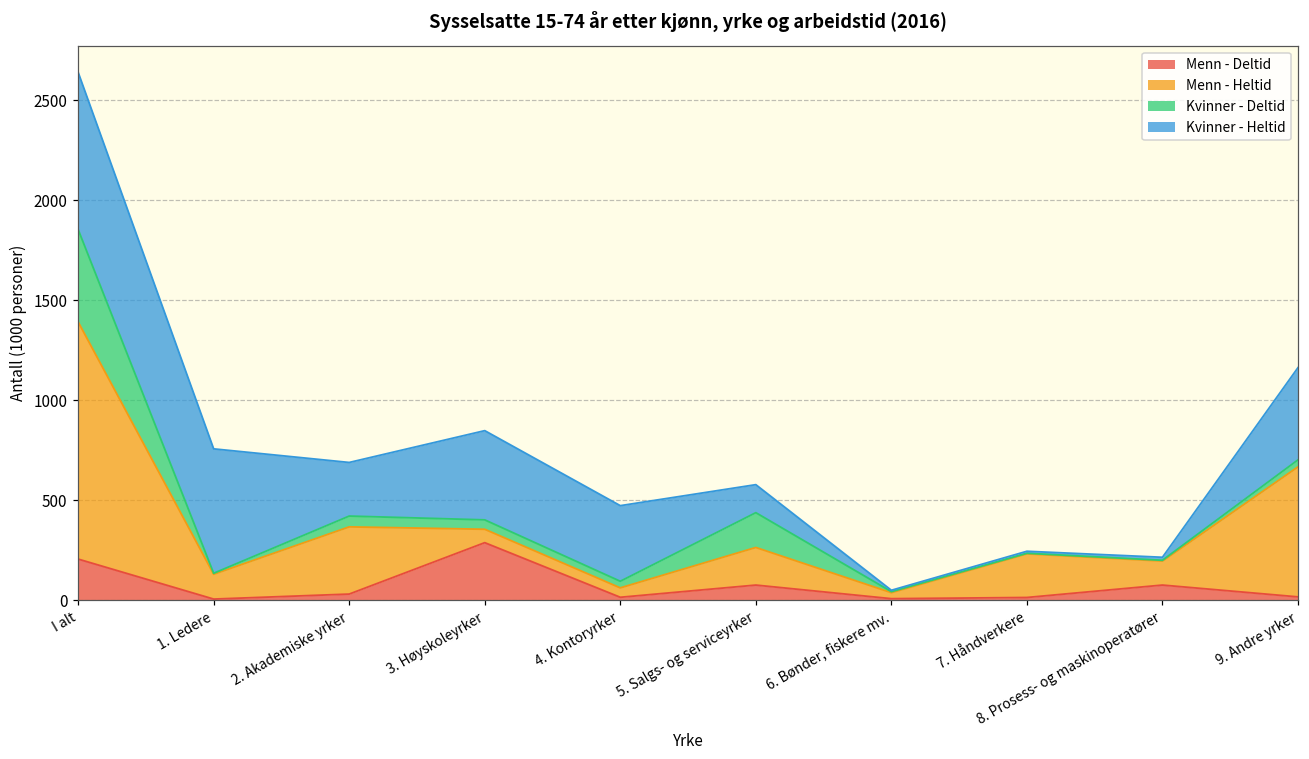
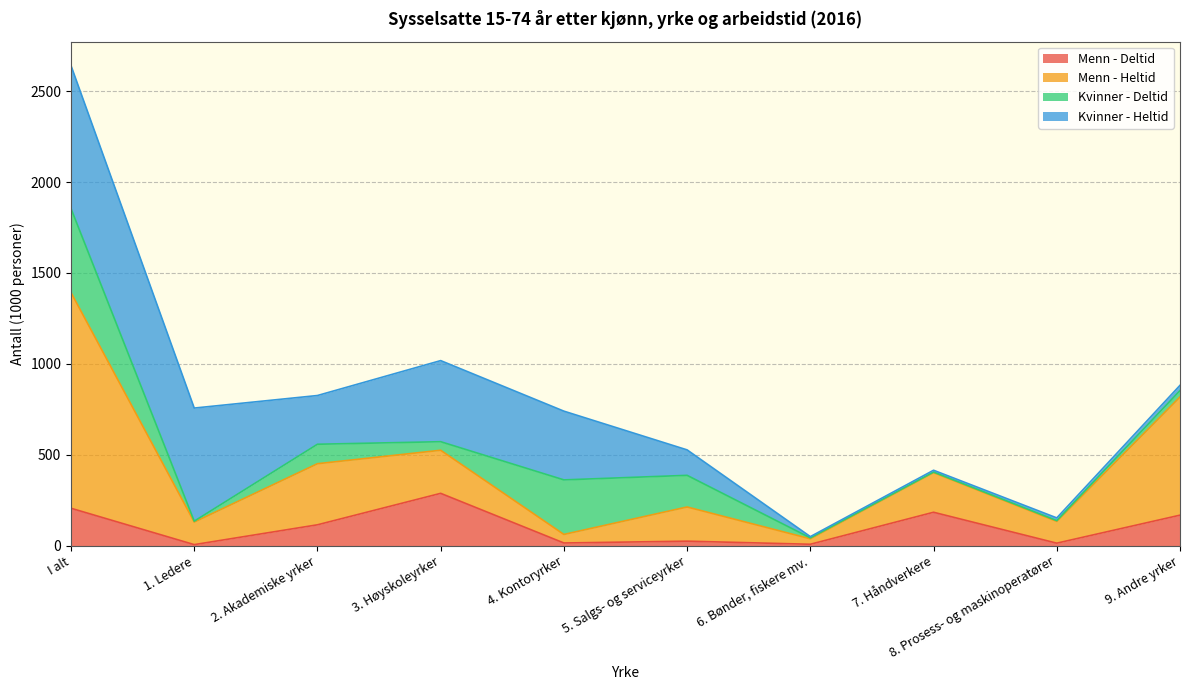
Menn - Deltid, 2. Akademiske yrker: 30 -> 120
Kvinner - Deltid, 2. Akademiske yrker: 50 -> 110
Menn - Heltid, 3. Høyskoleyrker: 70 -> 240
Kvinner - Deltid, 4. Kontoryrker: 30 -> 300
Menn - Deltid, 5. Salgs- og serviceyrker: 80 -> 30
Menn - Deltid, 7. Håndverkere: 10 -> 180
Menn - Deltid, 8. Prosess- og maskinoperatører: 80 -> 10
Menn - Deltid, 9. Andre yrker: 20 -> 170
Kvinner - Heltid, 9. Andre yrker: 460 -> 30
